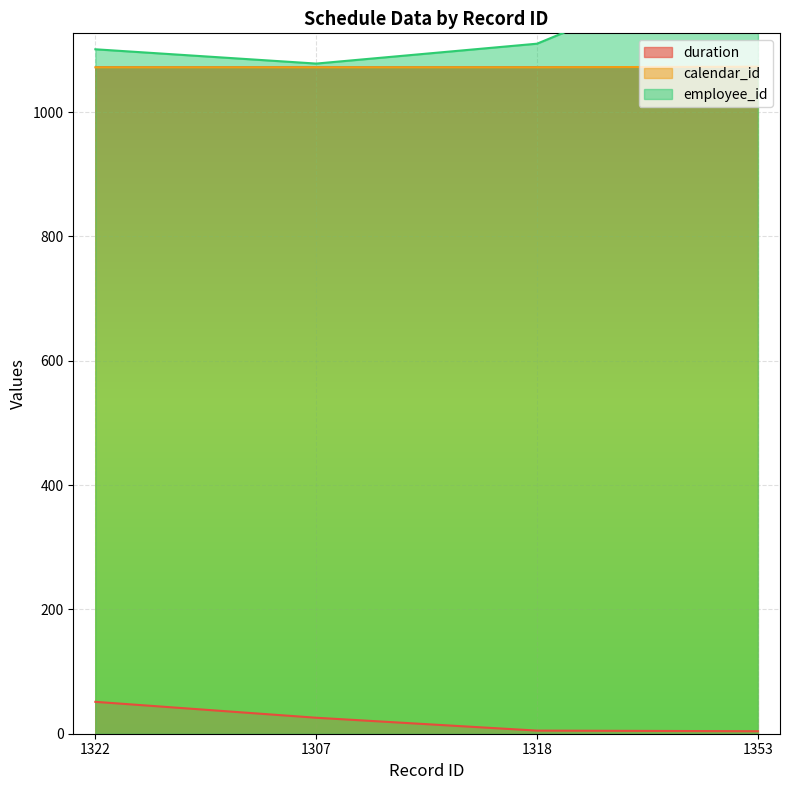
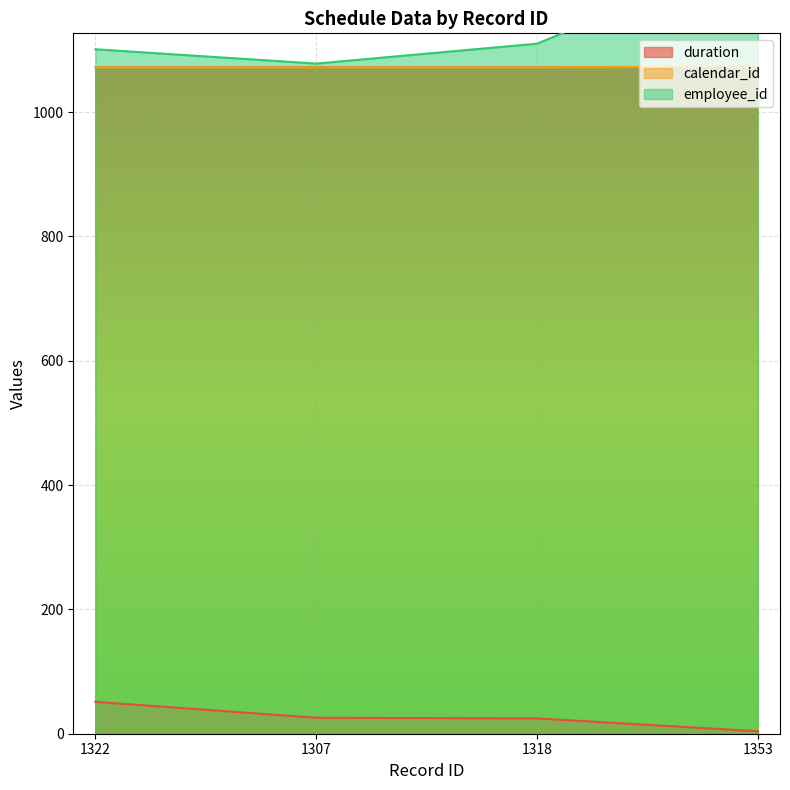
duration, 1318: 10 -> 20
